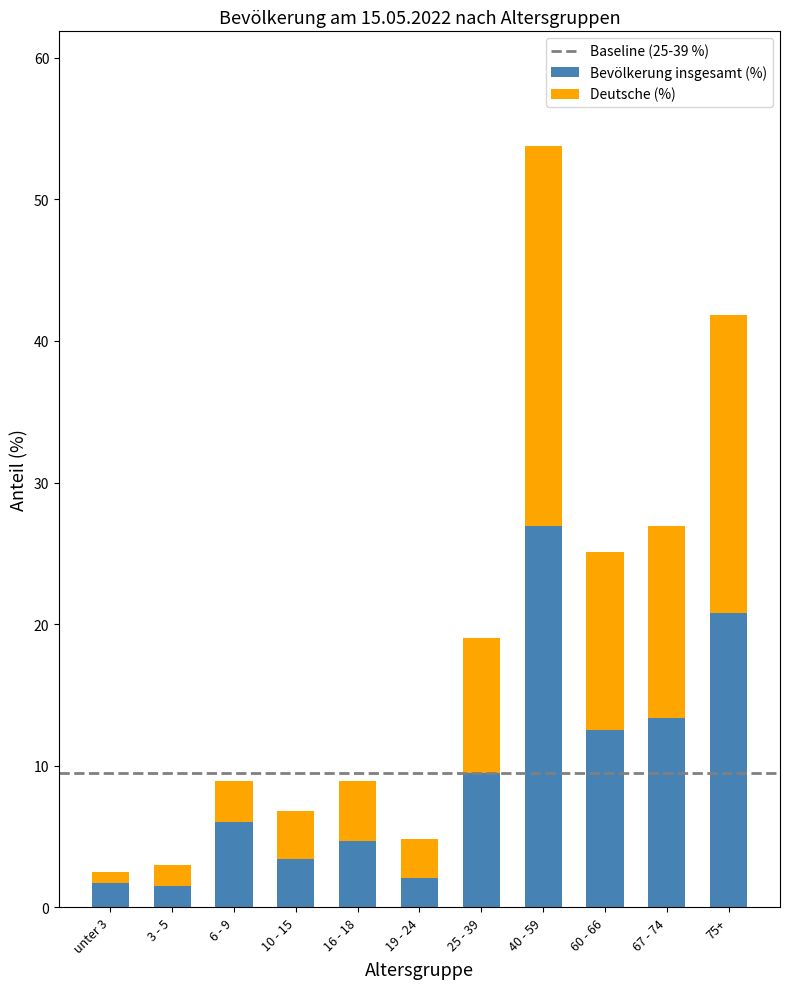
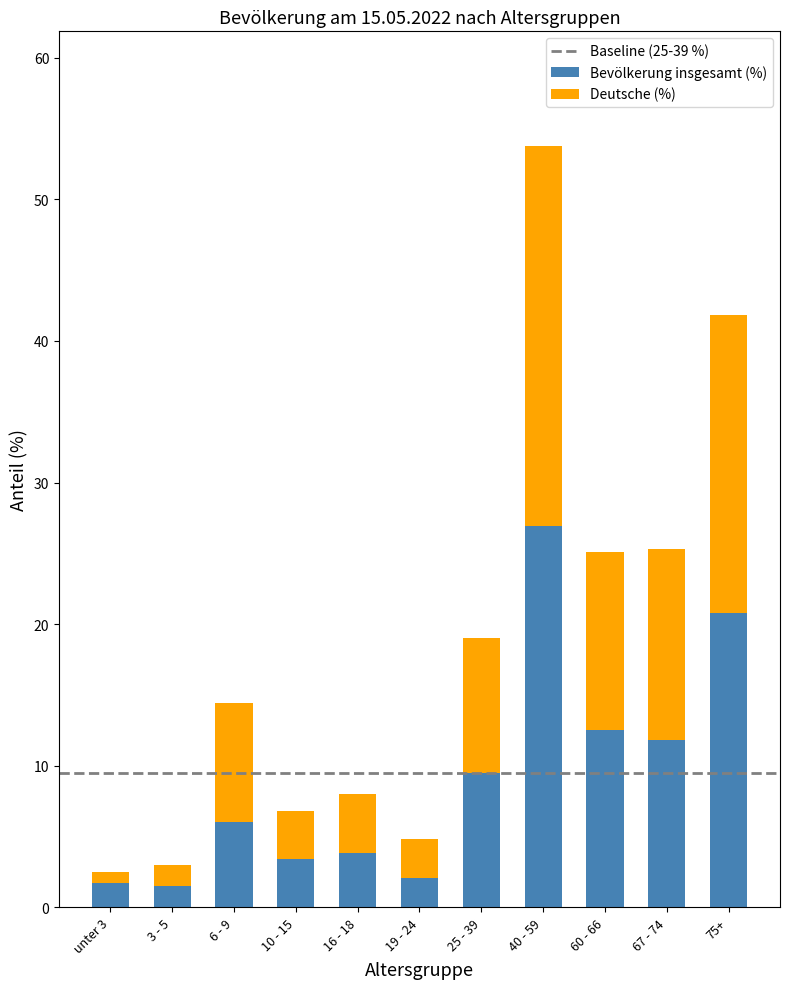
Deutsche (%), 6 - 9: 2.9 -> 8.4
Bevölkerung insgesamt (%), 16 - 18: 4.7 -> 3.8
Bevölkerung insgesamt (%), 67 - 74: 13.4 -> 11.8
